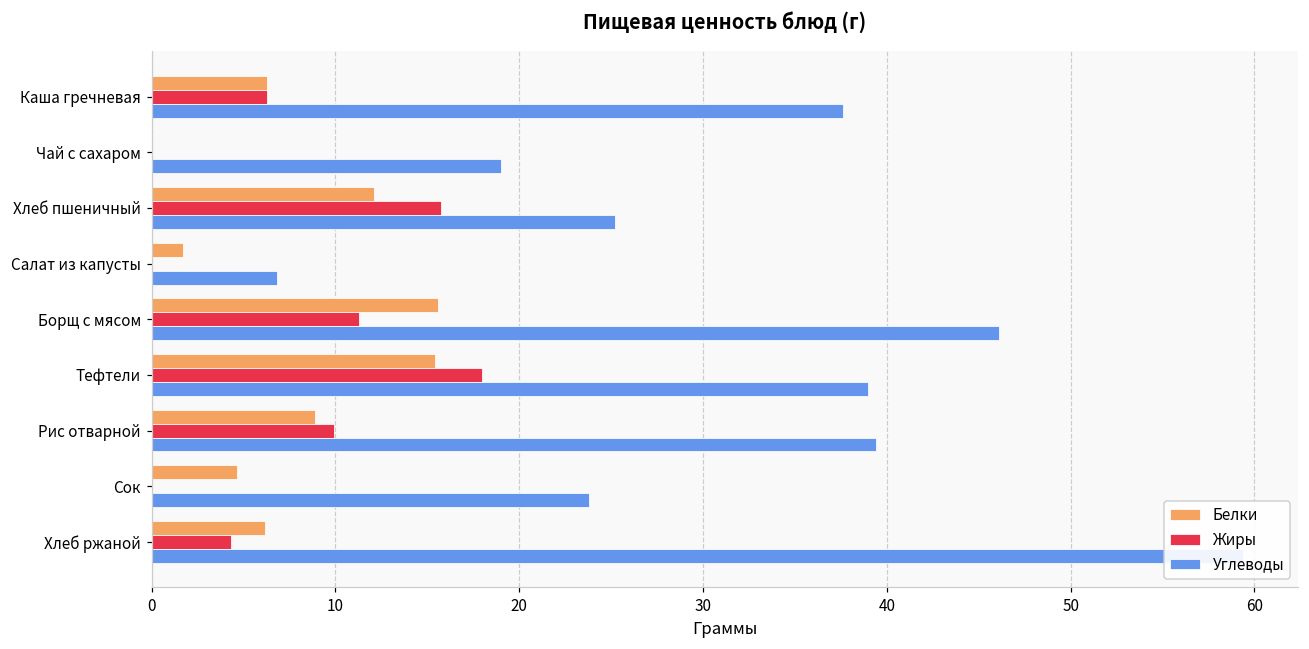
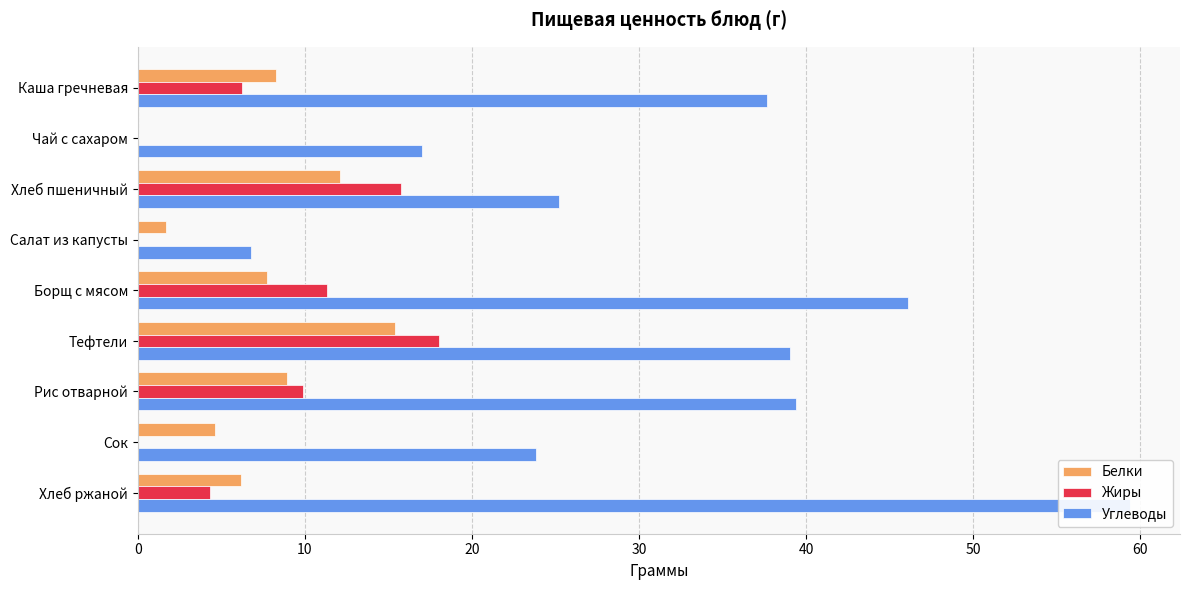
Белки, Каша гречневая: 6.3 -> 8.3
Углеводы, Чай с сахаром: 19 -> 17
Белки, Борщ с мясом: 15.6 -> 7.7
